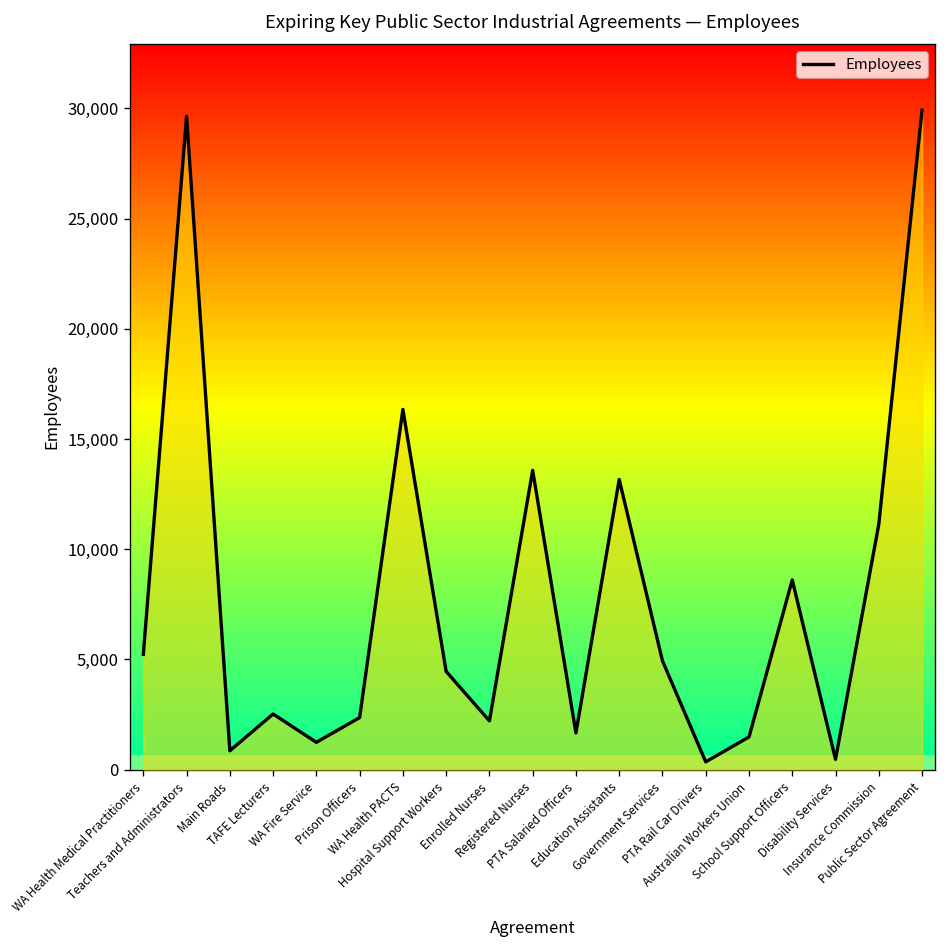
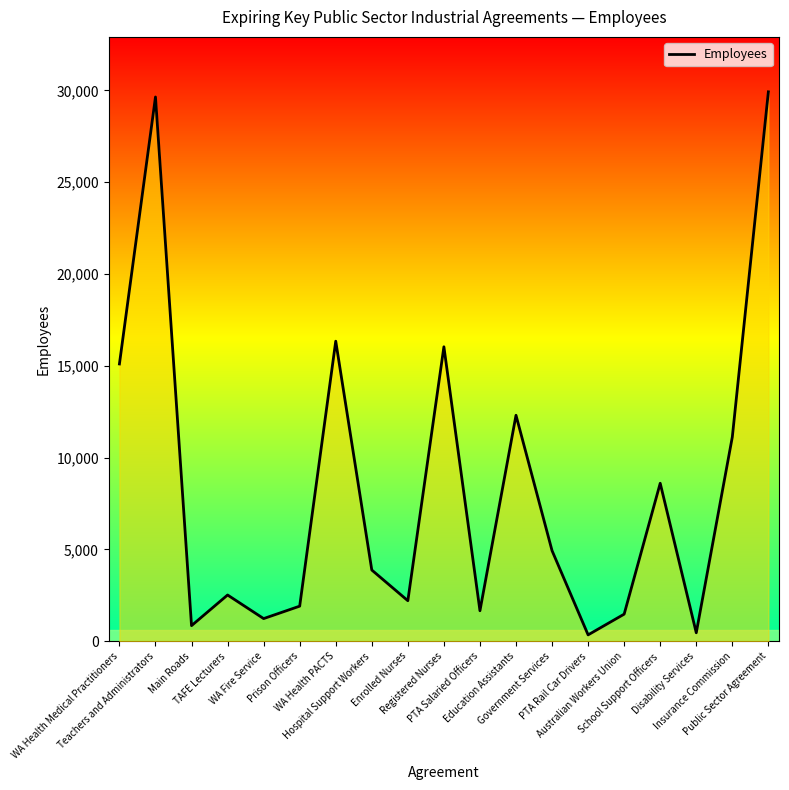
WA Health Medical Practitioners: 5,200 -> 15,100
Prison Officers: 2,400 -> 1,900
Hospital Support Workers: 4,500 -> 3,900
Registered Nurses: 13,600 -> 16,000
Education Assistants: 13,200 -> 12,300
